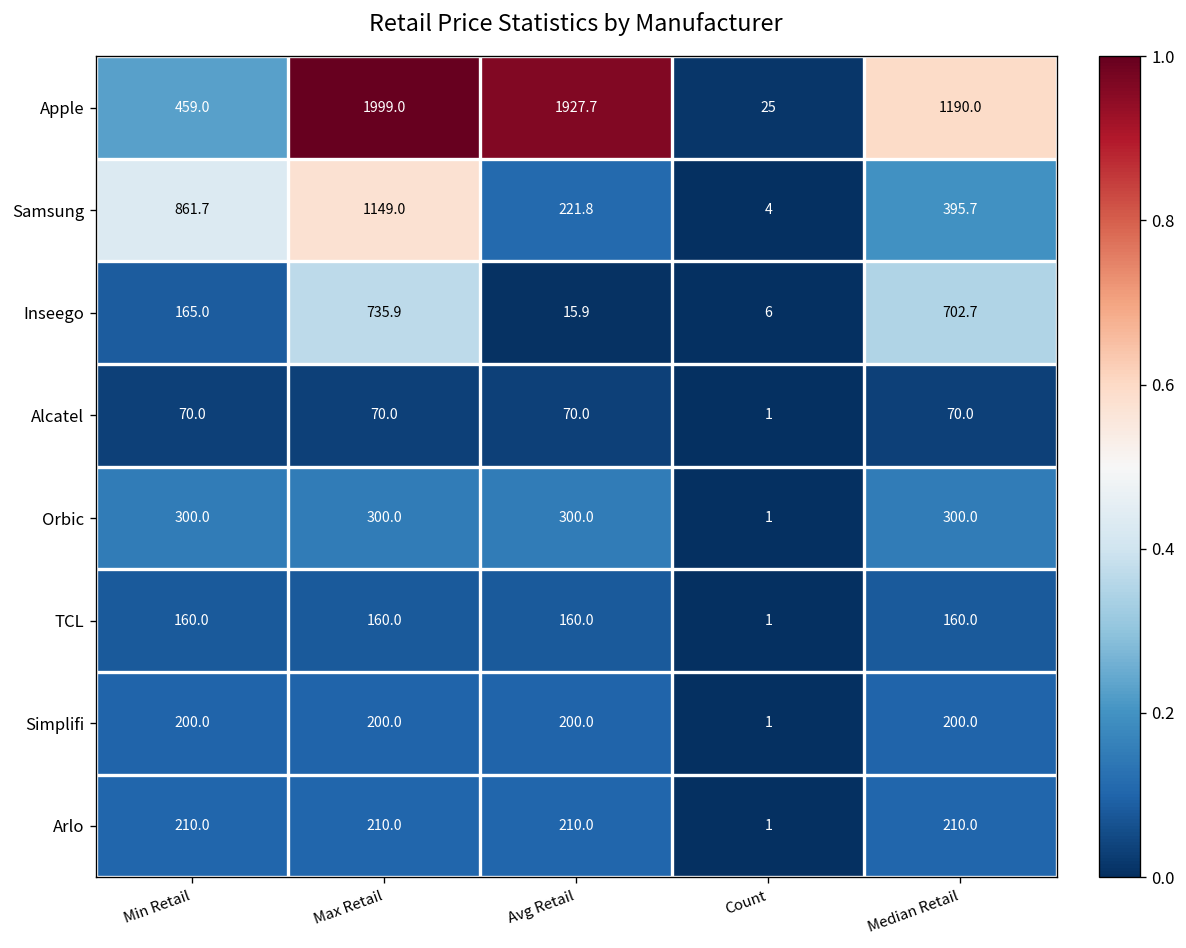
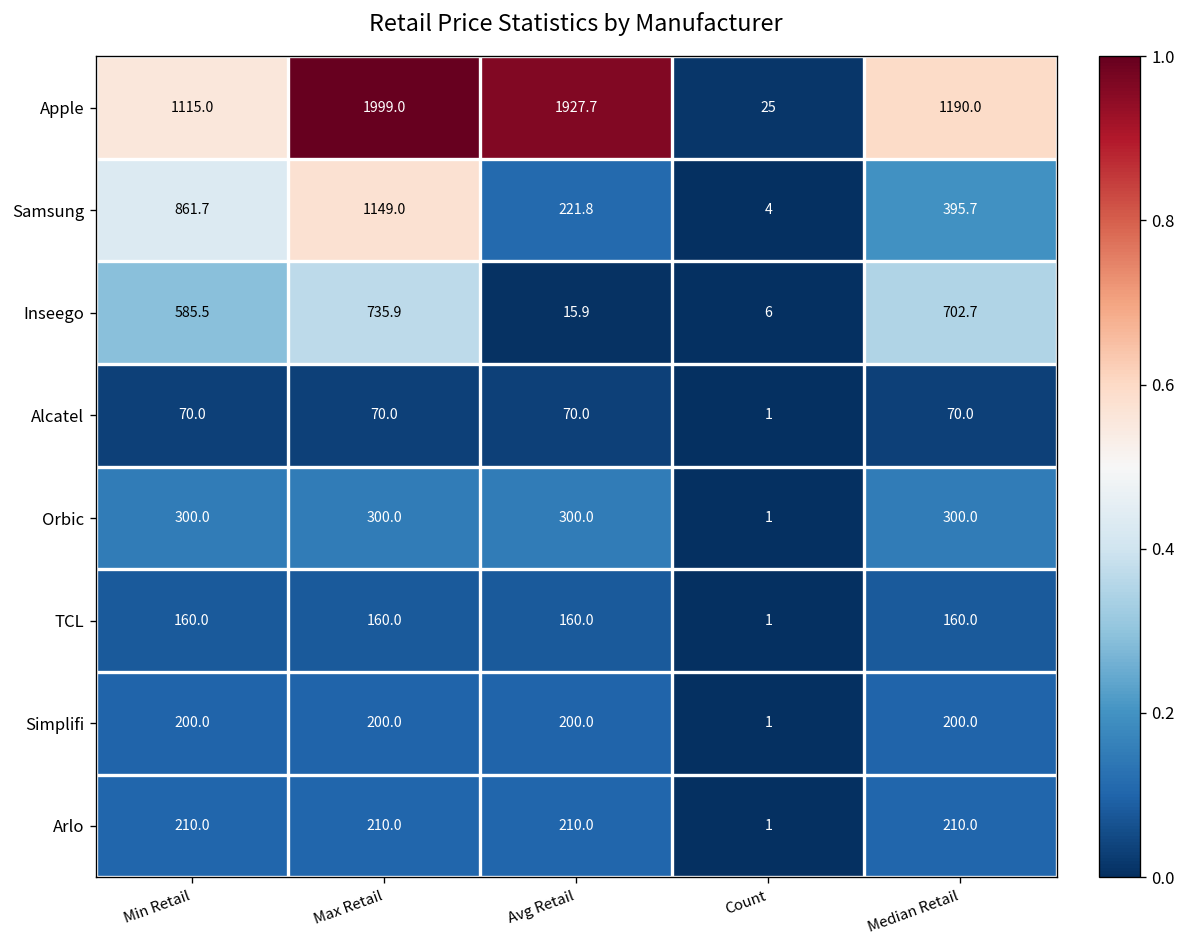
Apple, Min Retail: 459.0 -> 1115.0
Inseego, Min Retail: 165.0 -> 585.5
